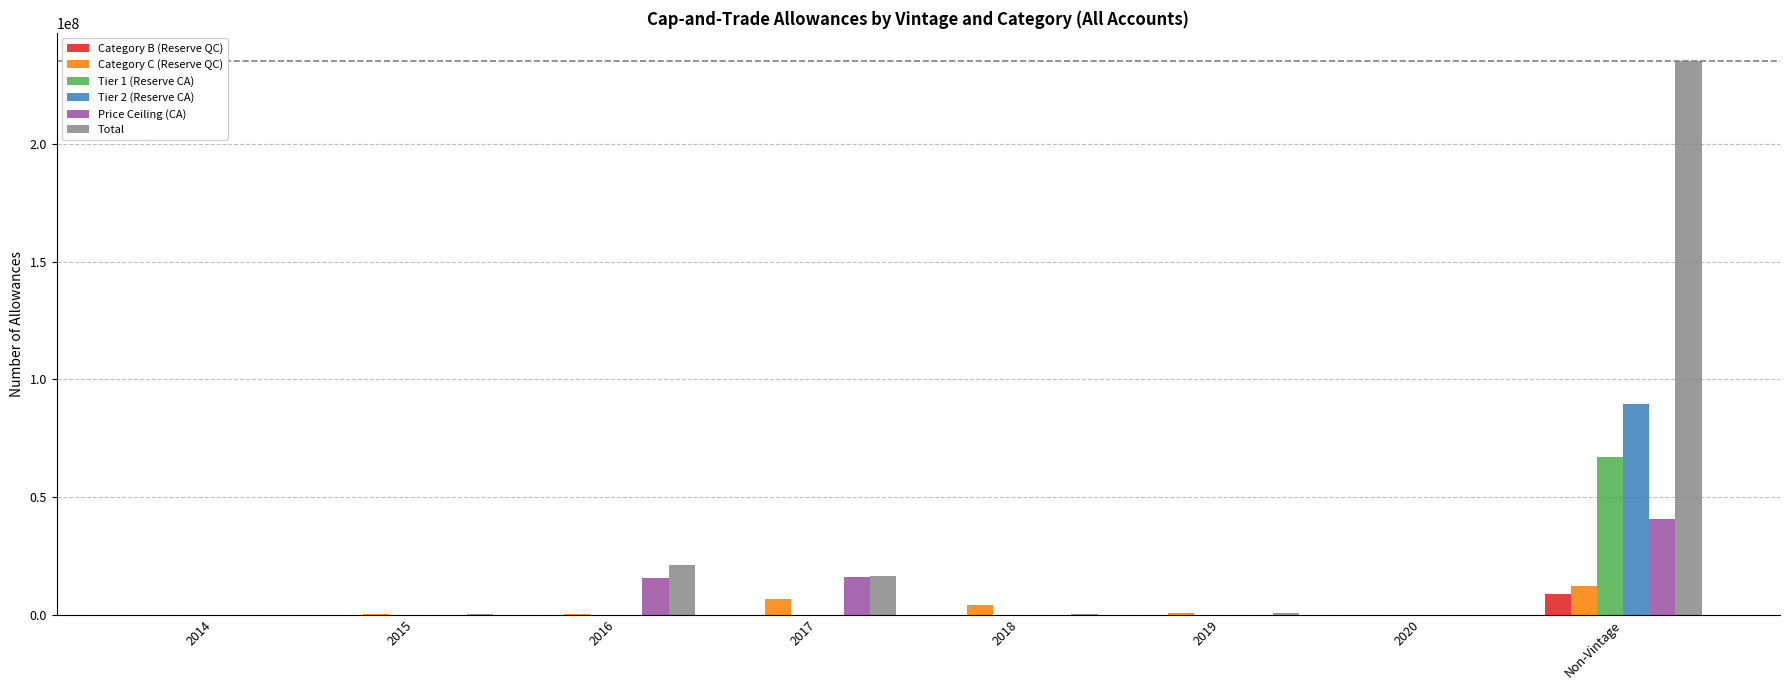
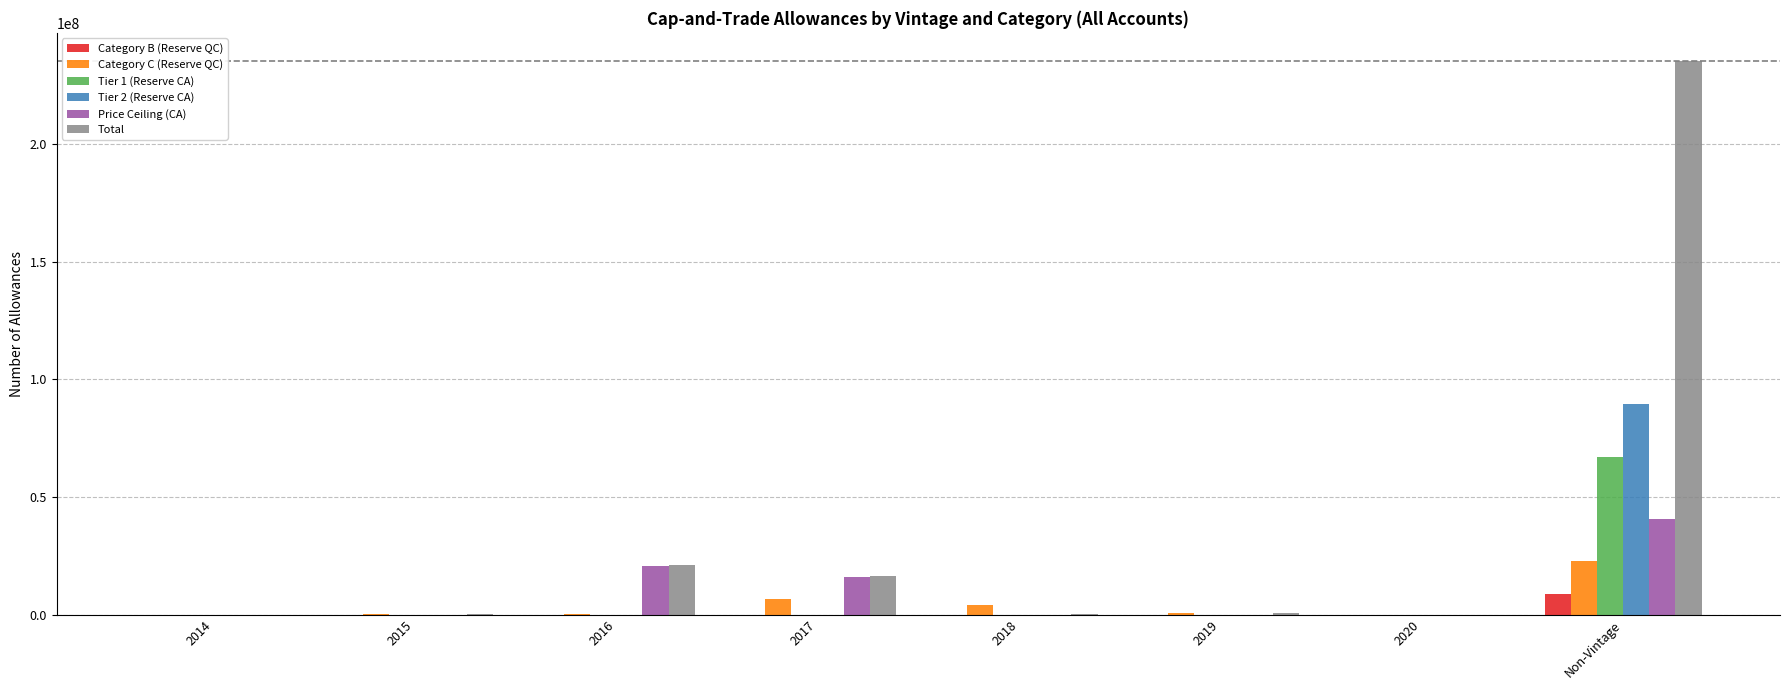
Price Ceiling (CA), 2016: 16000000 -> 21000000
Category C (Reserve QC), Non-Vintage: 12000000 -> 23000000
